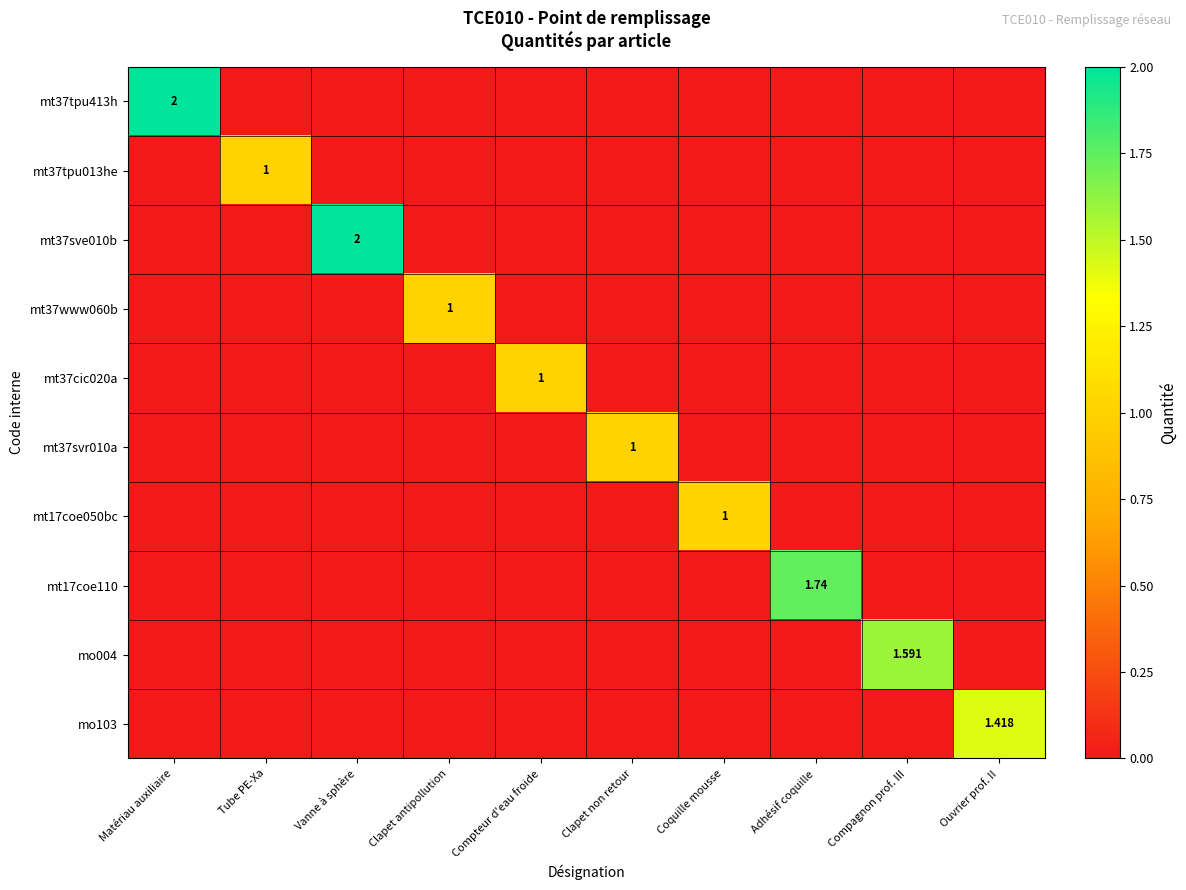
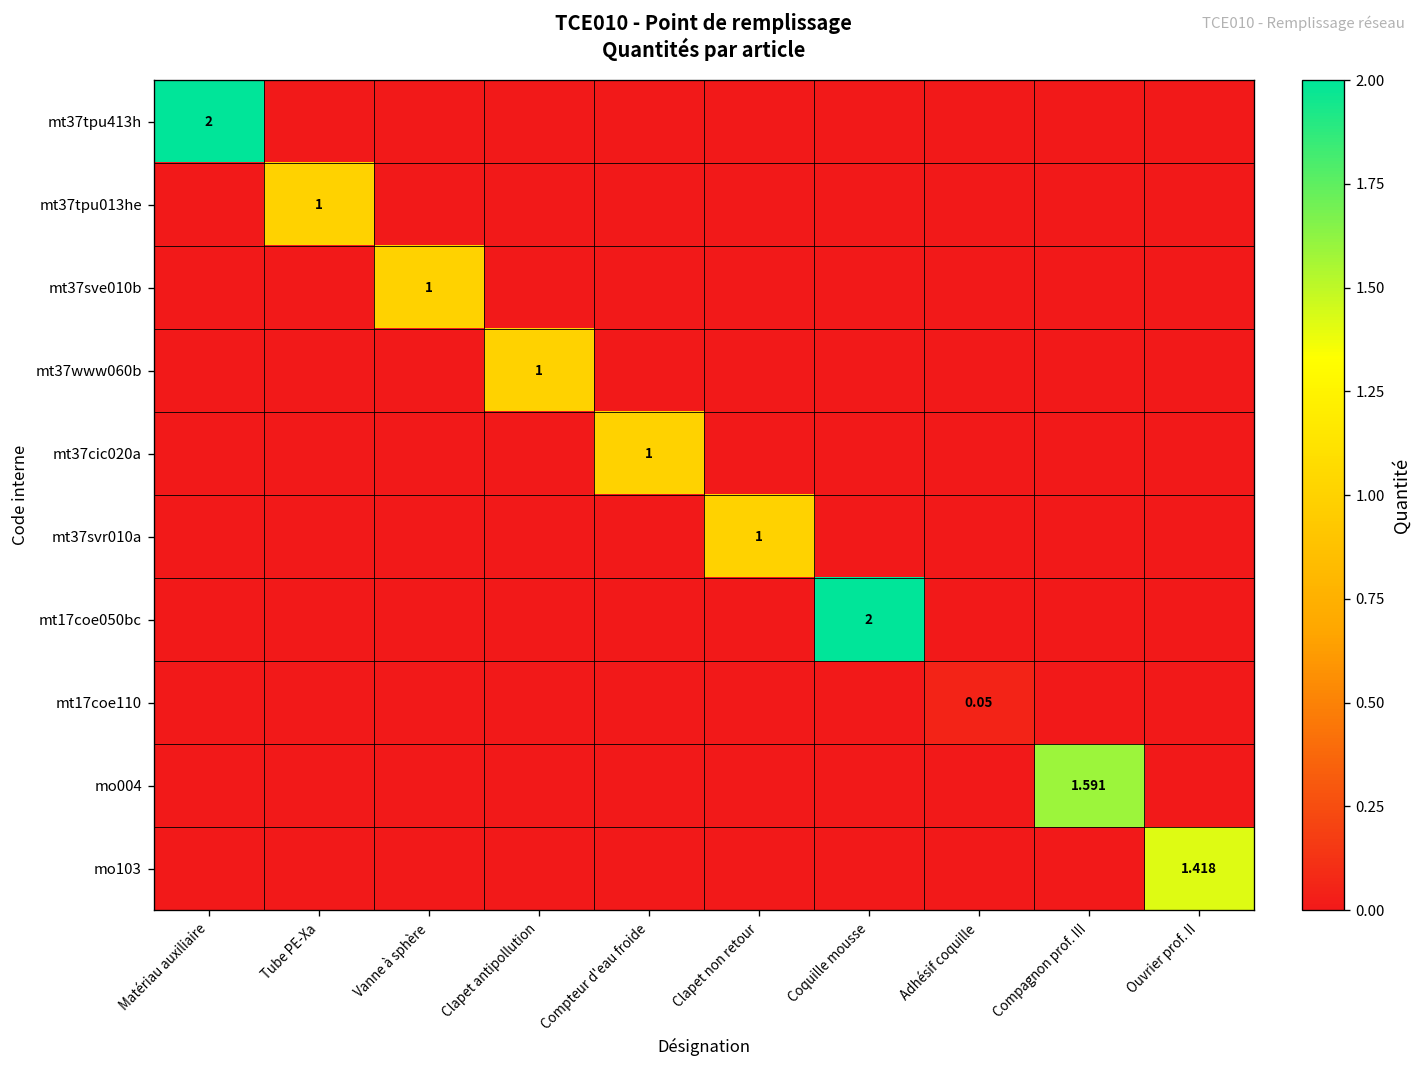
mt37sve010b, Vanne à sphère: 2 -> 1
mt17coe050bc, Coquille mousse: 1 -> 2
mt17coe110, Adhésif coquille: 1.74 -> 0.05
